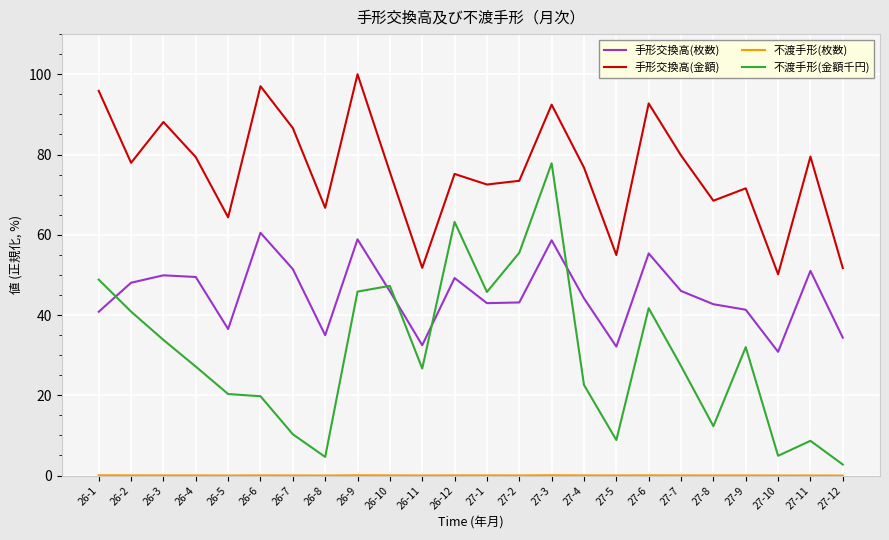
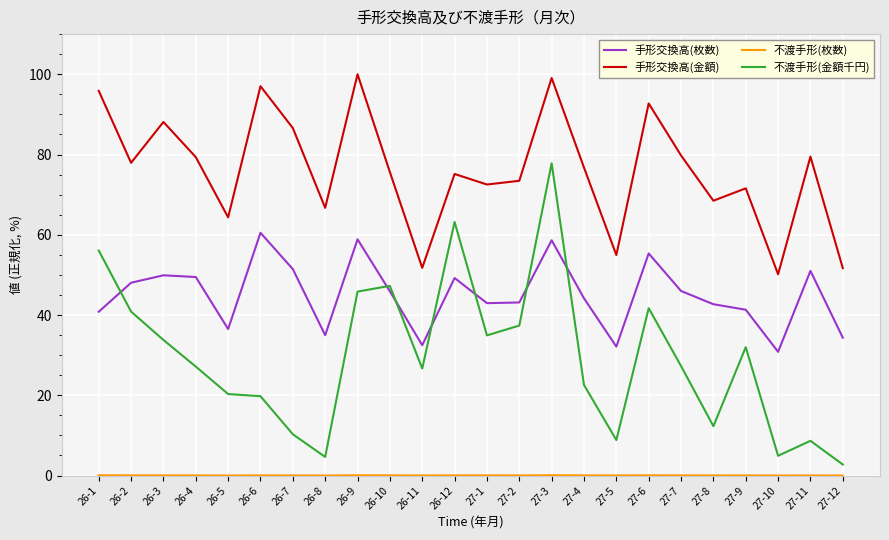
不渡手形(金額千円), 26-1: 49 -> 56
不渡手形(金額千円), 27-1: 46 -> 35
不渡手形(金額千円), 27-2: 56 -> 37
手形交換高(金額), 27-3: 92 -> 99
